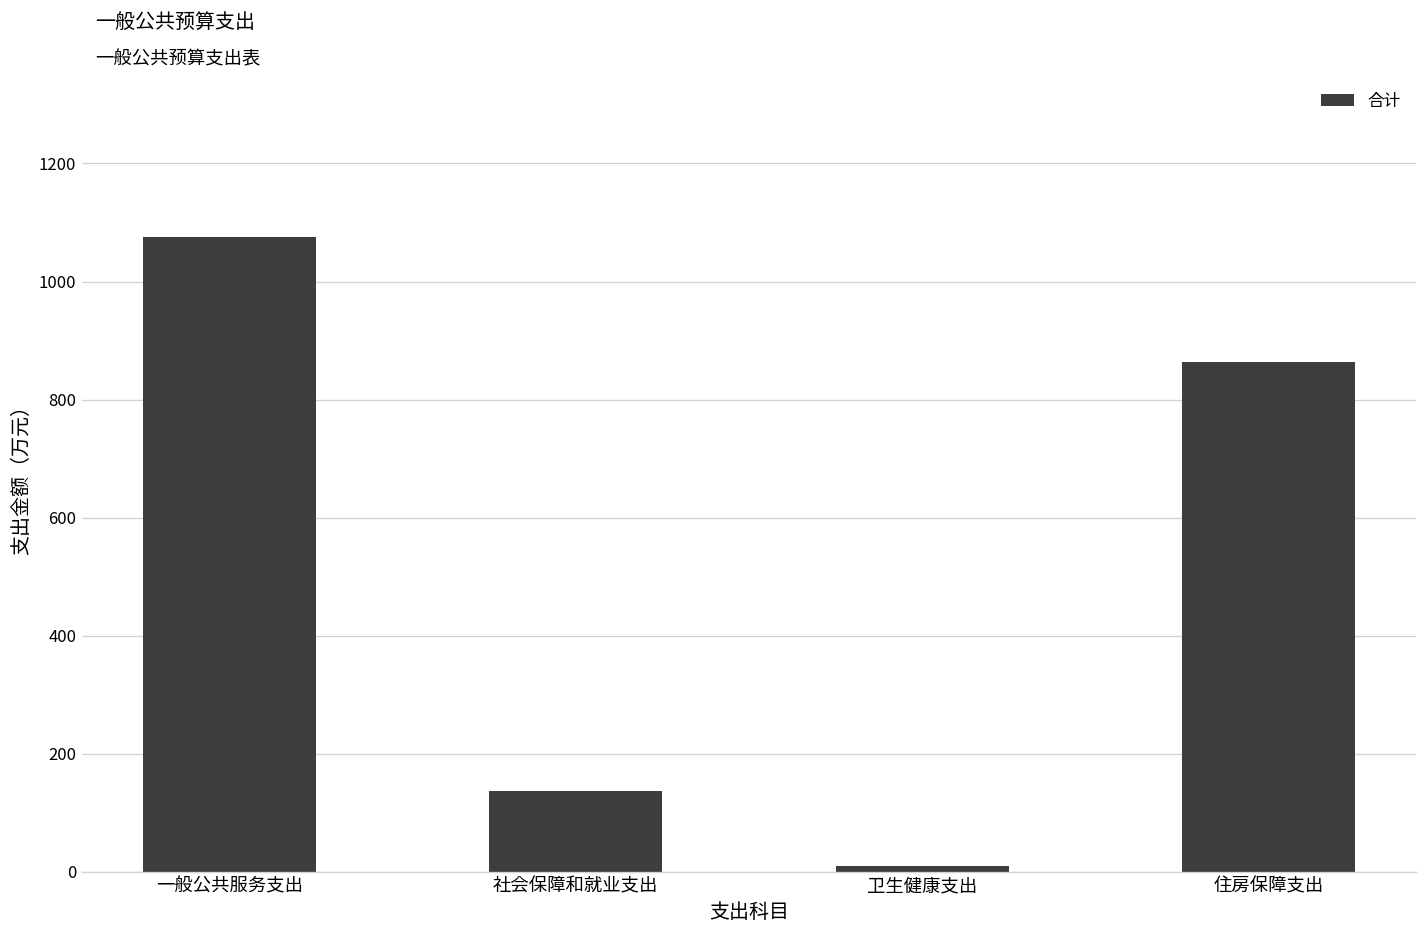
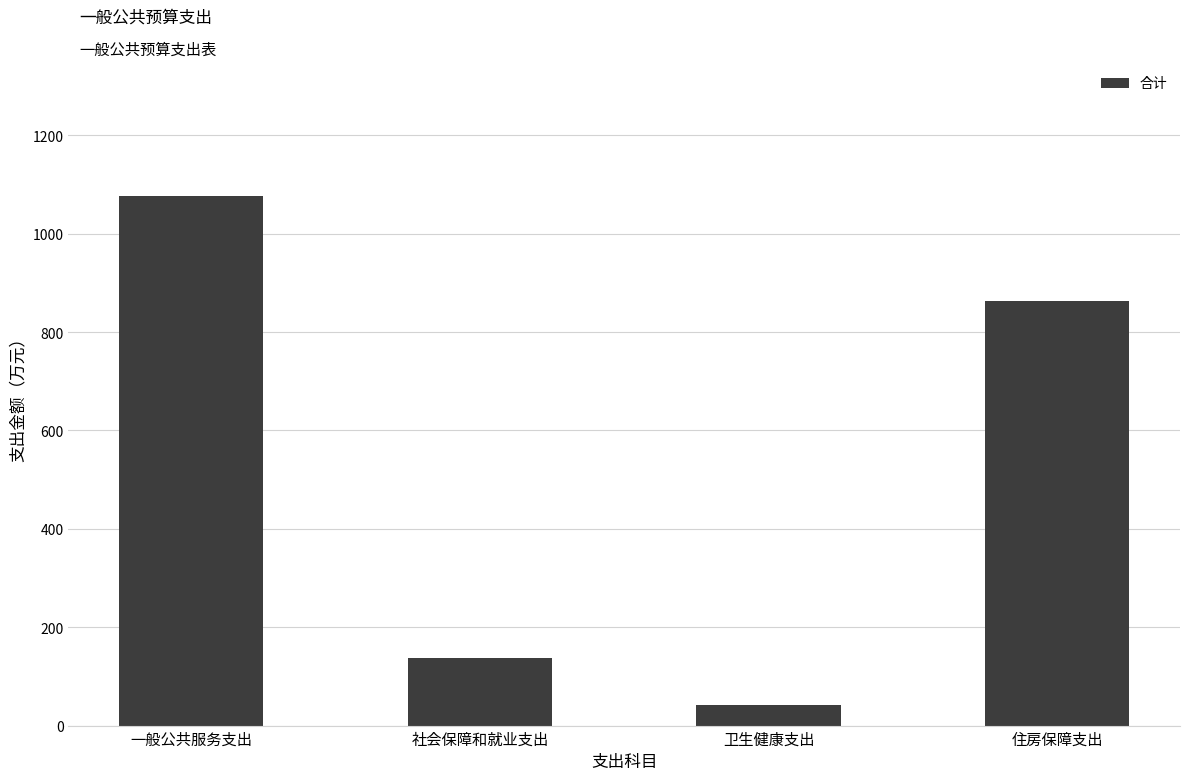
卫生健康支出: 10 -> 40
